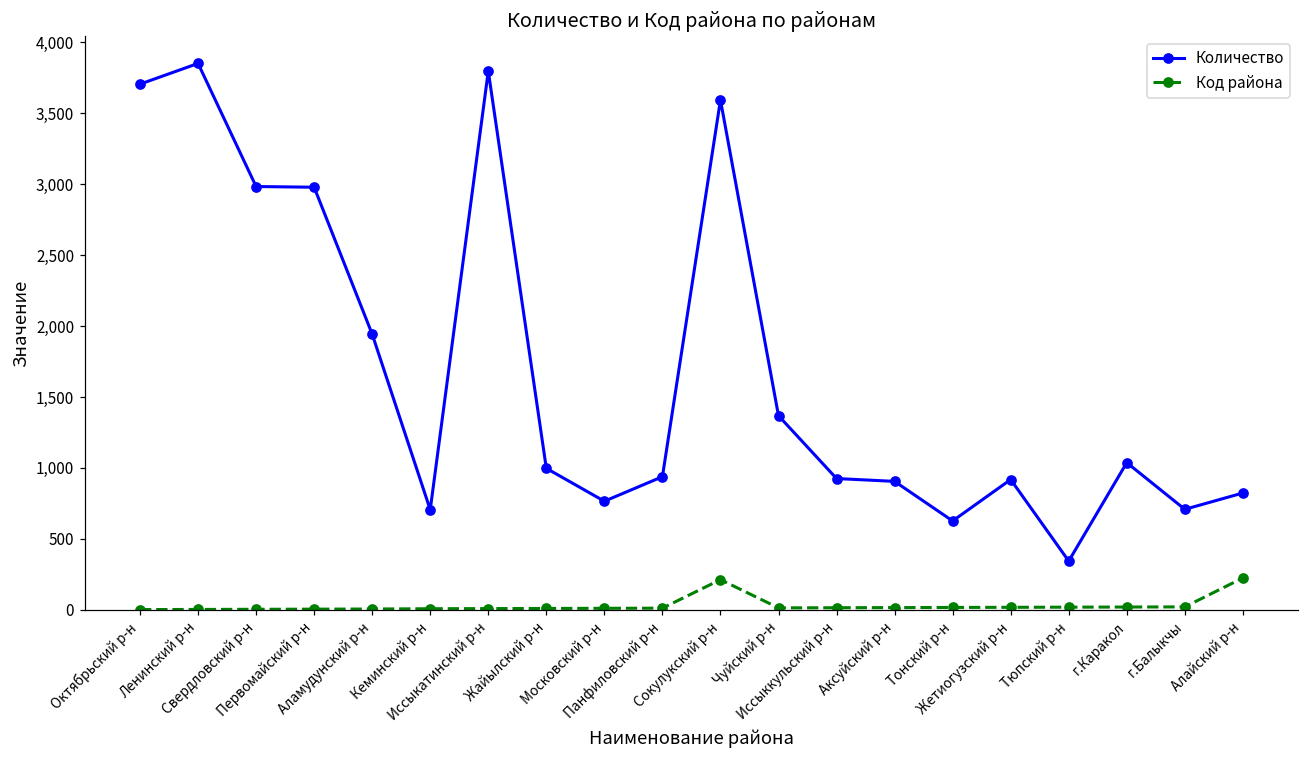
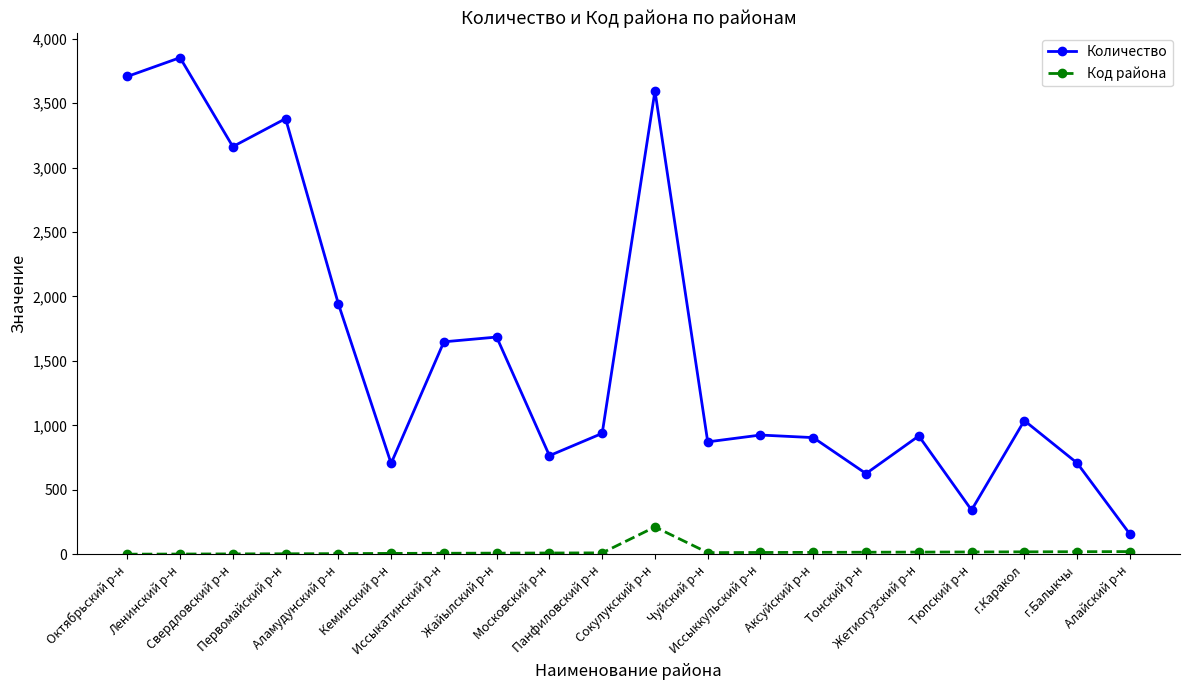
Количество, Свердловский р-н: 2,980 -> 3,160
Количество, Первомайский р-н: 2,980 -> 3,380
Количество, Иссыкатинский р-н: 3,800 -> 1,650
Количество, Жайылский р-н: 1,000 -> 1,690
Количество, Чуйский р-н: 1,370 -> 870
Количество, Алайский р-н: 820 -> 160
Код района, Алайский р-н: 220 -> 20
